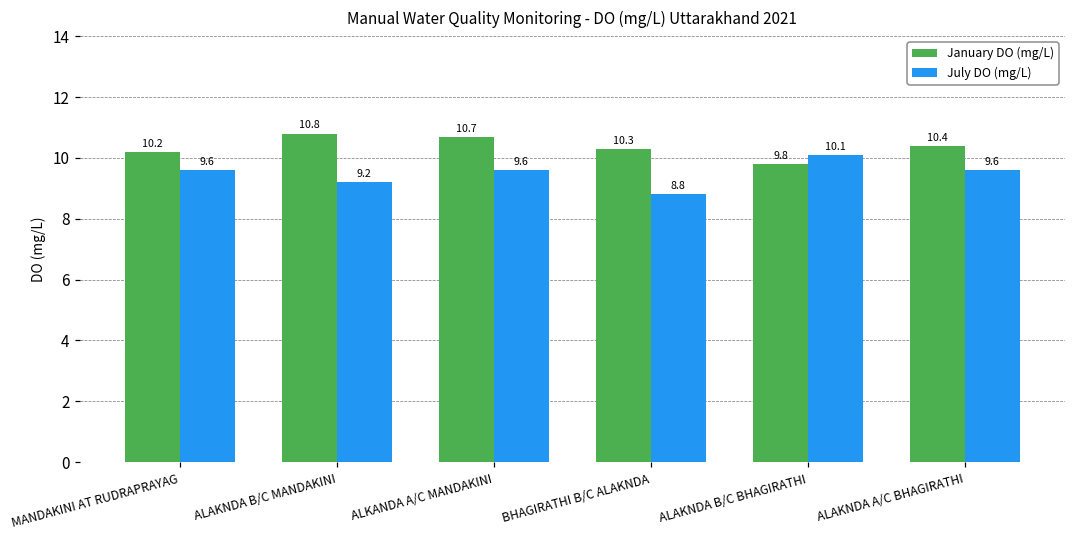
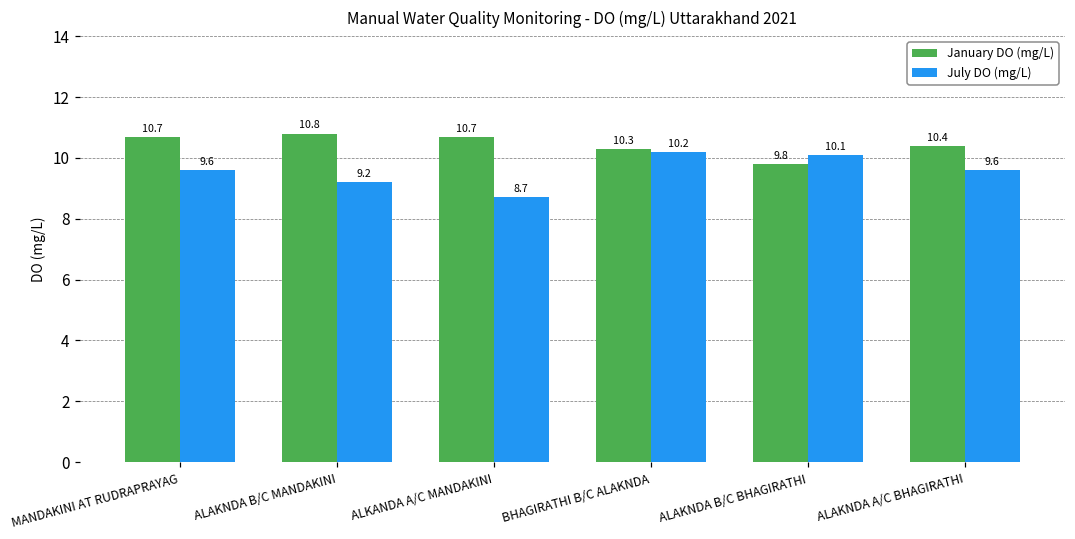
January DO (mg/L), MANDAKINI AT RUDRAPRAYAG: 10.2 -> 10.7
July DO (mg/L), ALKANDA A/C MANDAKINI: 9.6 -> 8.7
July DO (mg/L), BHAGIRATHI B/C ALAKNDA: 8.8 -> 10.2
